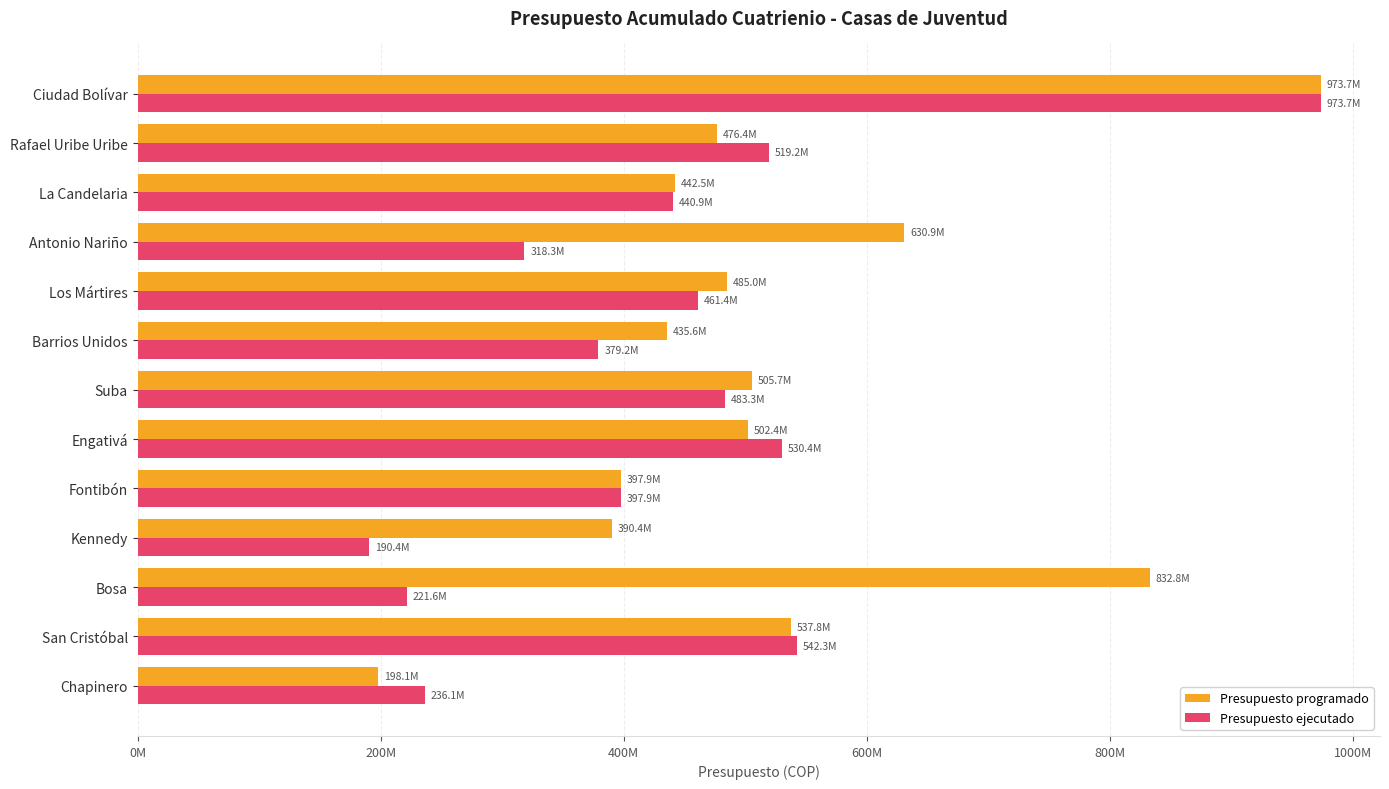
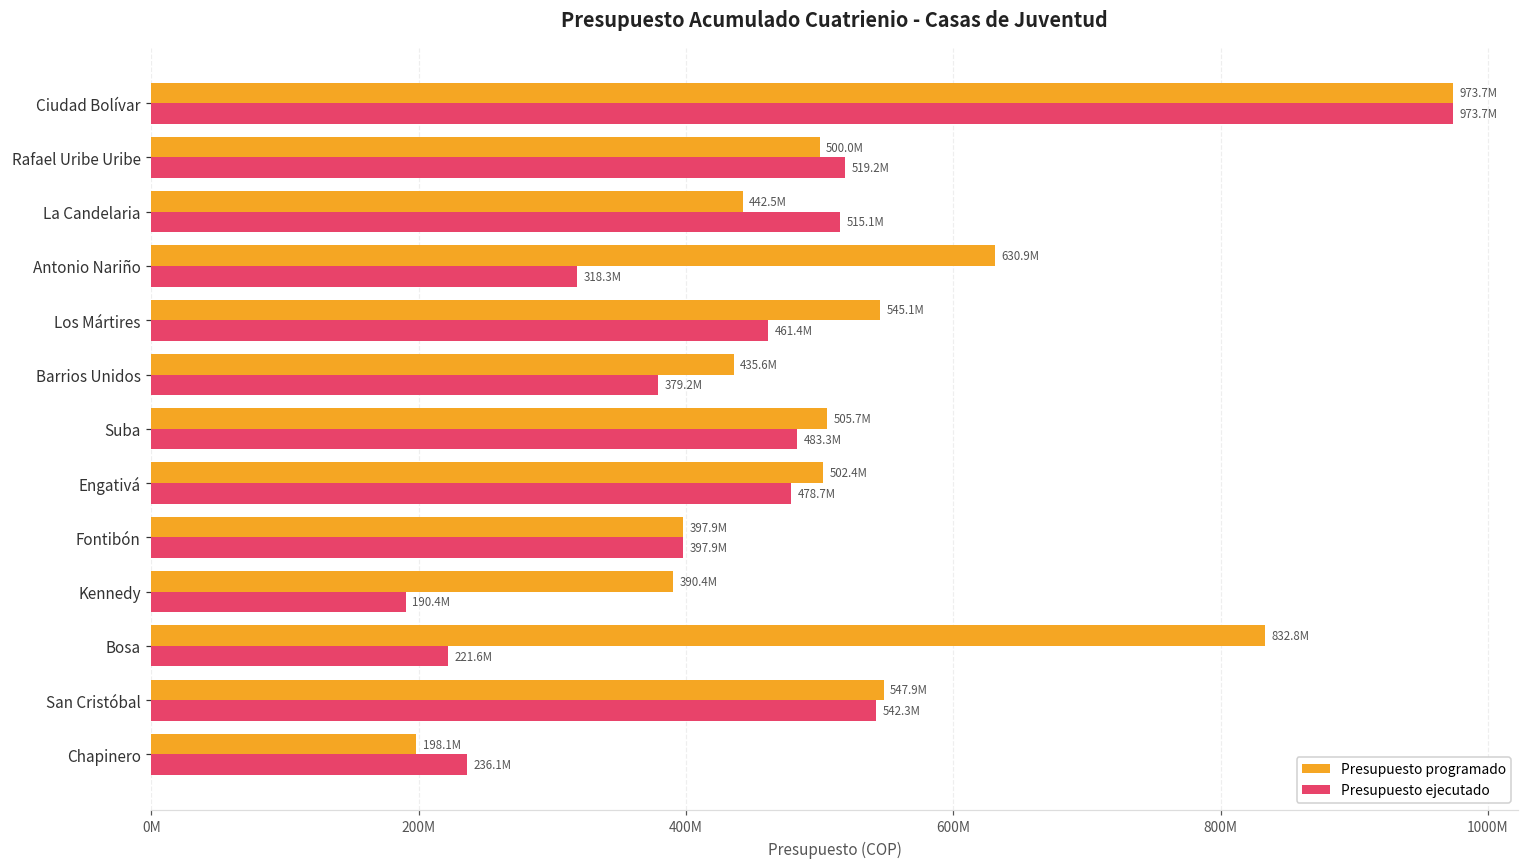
Presupuesto programado, Rafael Uribe Uribe: 476.4M -> 500.0M
Presupuesto ejecutado, La Candelaria: 440.9M -> 515.1M
Presupuesto programado, Los Mártires: 485.0M -> 545.1M
Presupuesto ejecutado, Engativá: 530.4M -> 478.7M
Presupuesto programado, San Cristóbal: 537.8M -> 547.9M
